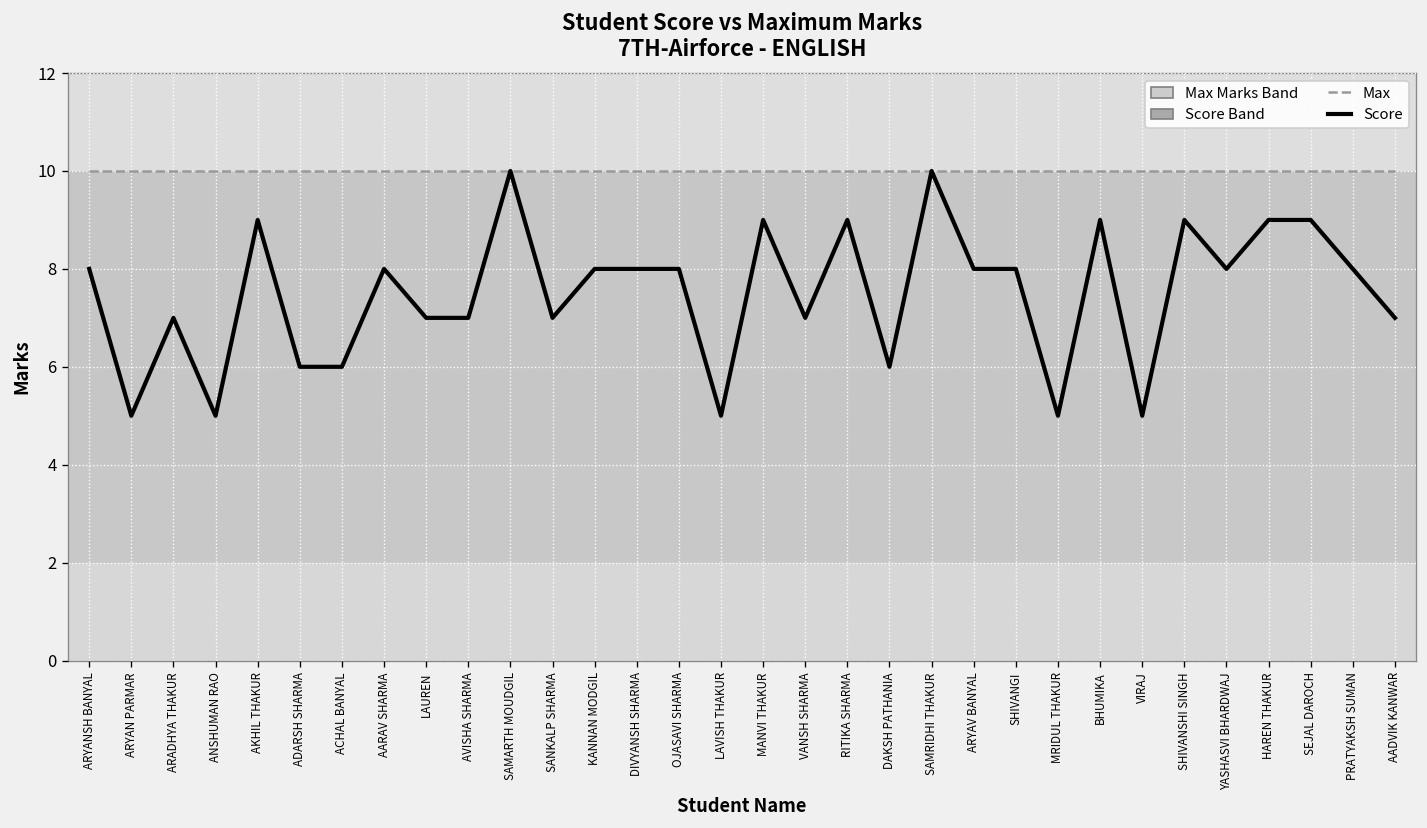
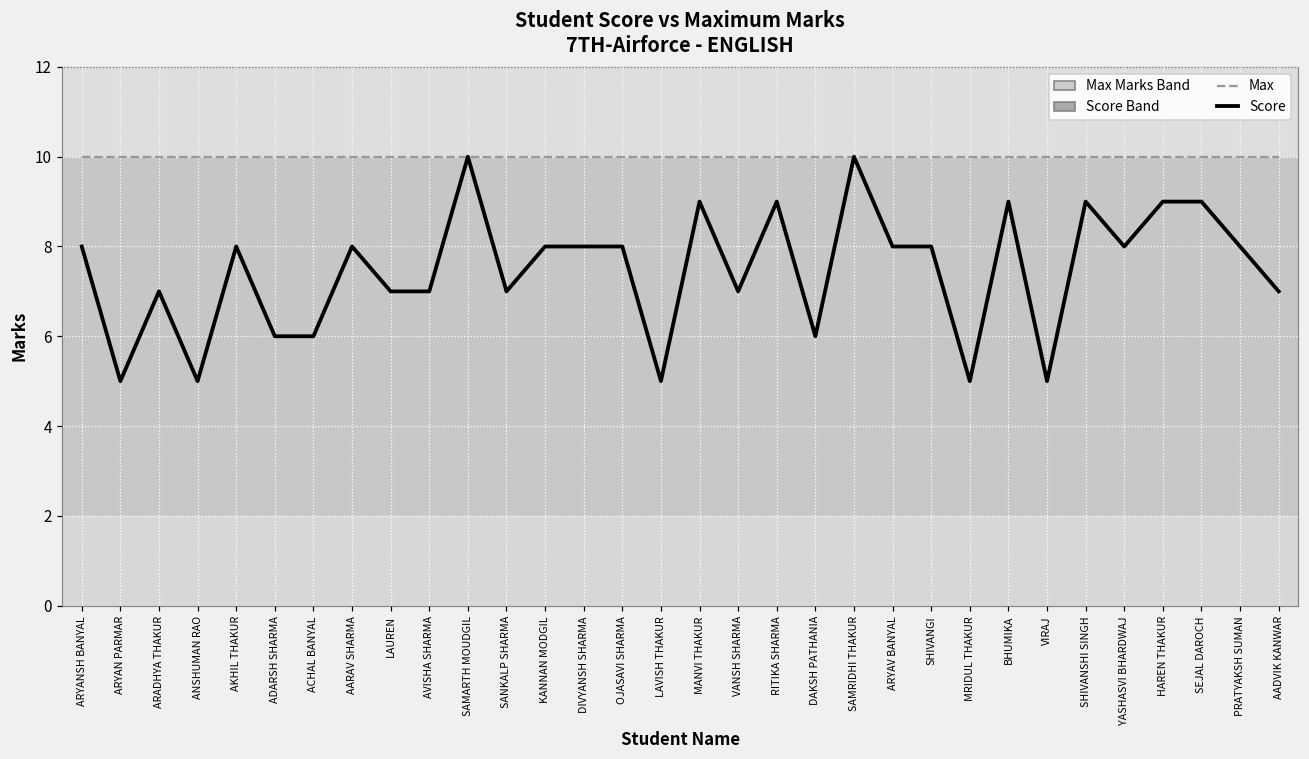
Score, AKHIL THAKUR: 9 -> 8
